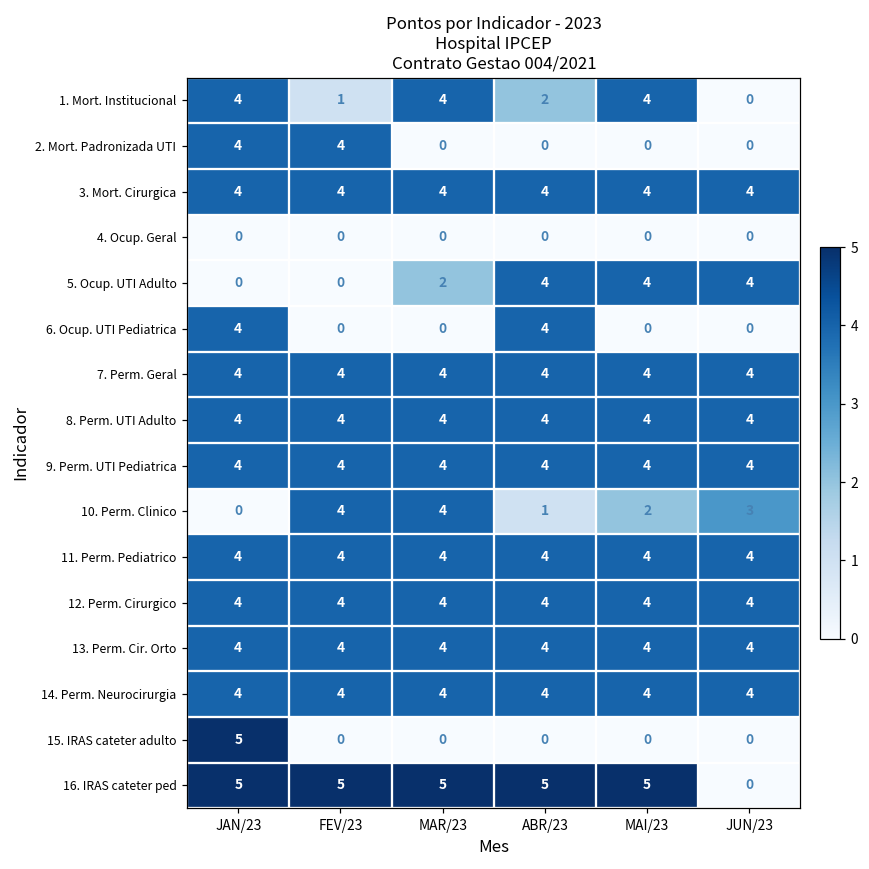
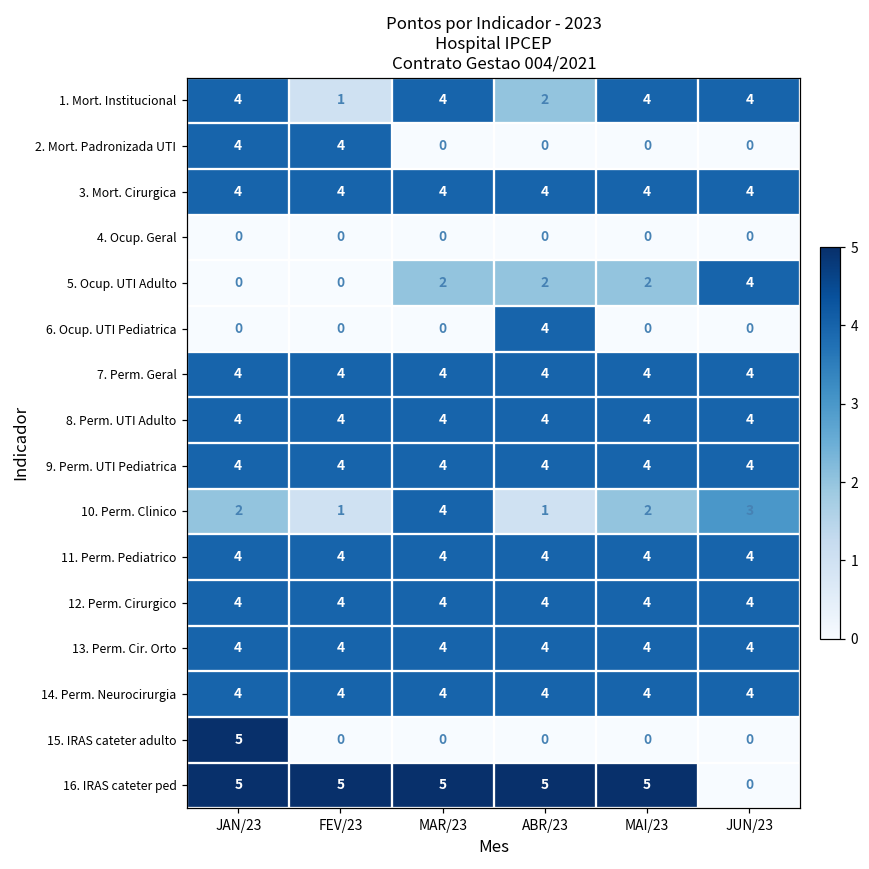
1. Mort. Institucional, JUN/23: 0 -> 4
5. Ocup. UTI Adulto, ABR/23: 4 -> 2
5. Ocup. UTI Adulto, MAI/23: 4 -> 2
6. Ocup. UTI Pediatrica, JAN/23: 4 -> 0
10. Perm. Clinico, JAN/23: 0 -> 2
10. Perm. Clinico, FEV/23: 4 -> 1
